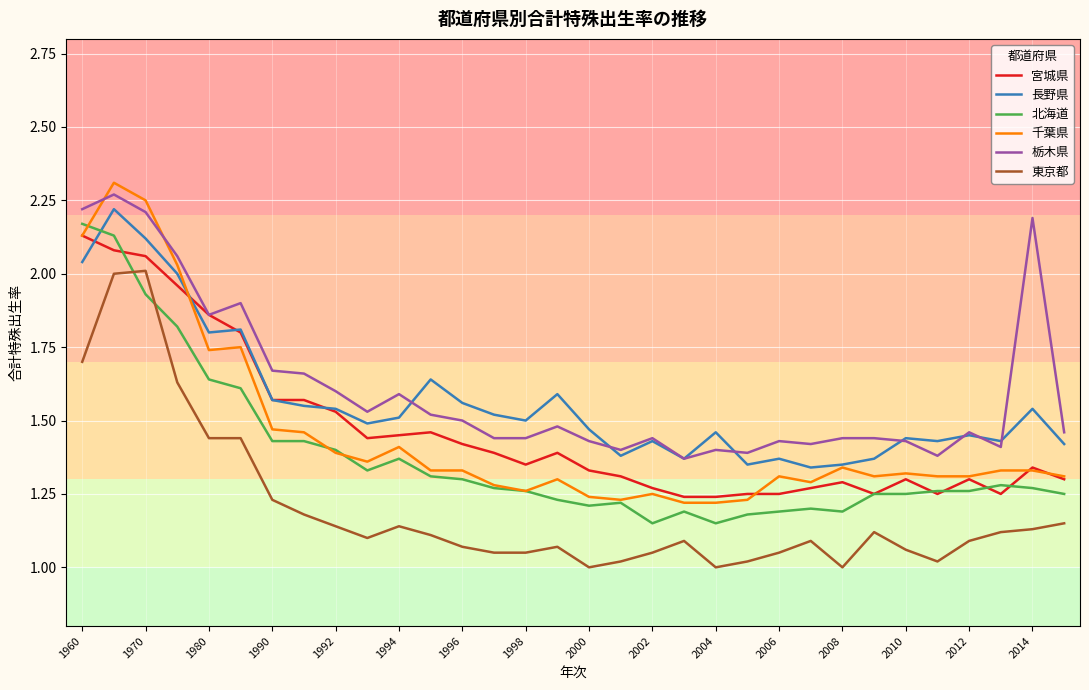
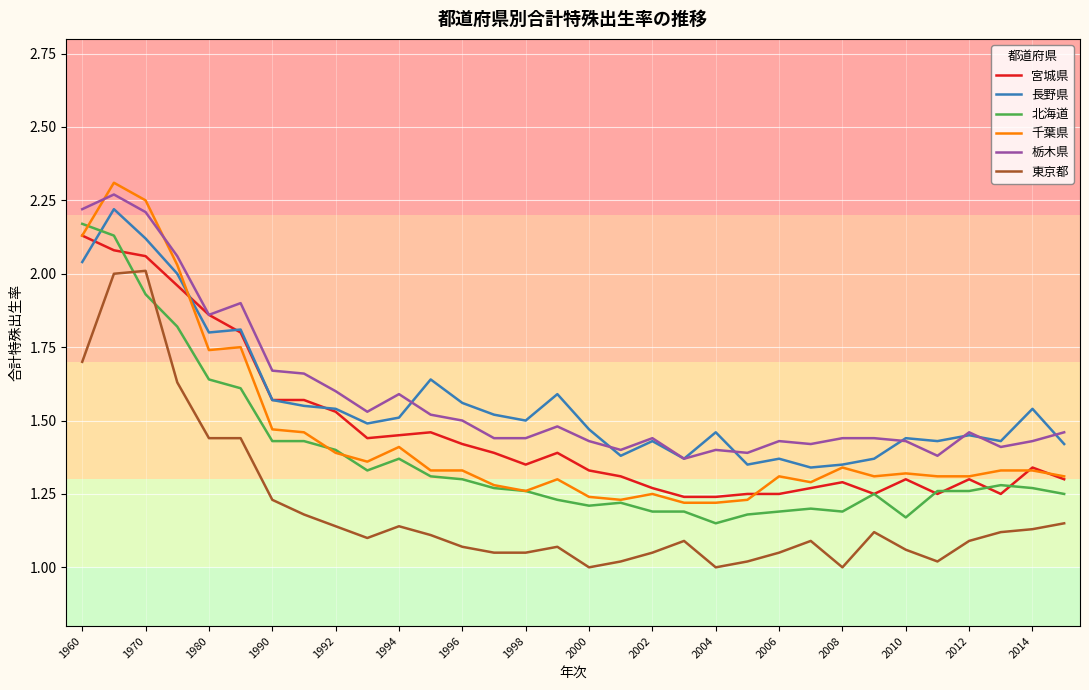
北海道, 2002: 1.15 -> 1.19
北海道, 2010: 1.25 -> 1.17
栃木県, 2014: 2.19 -> 1.43
